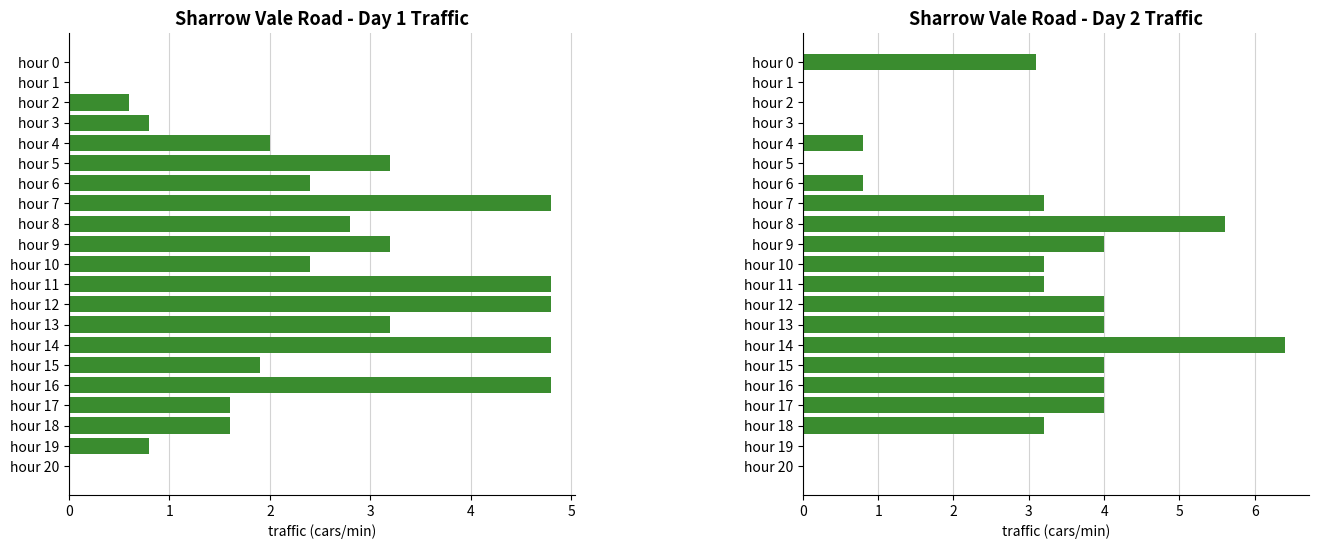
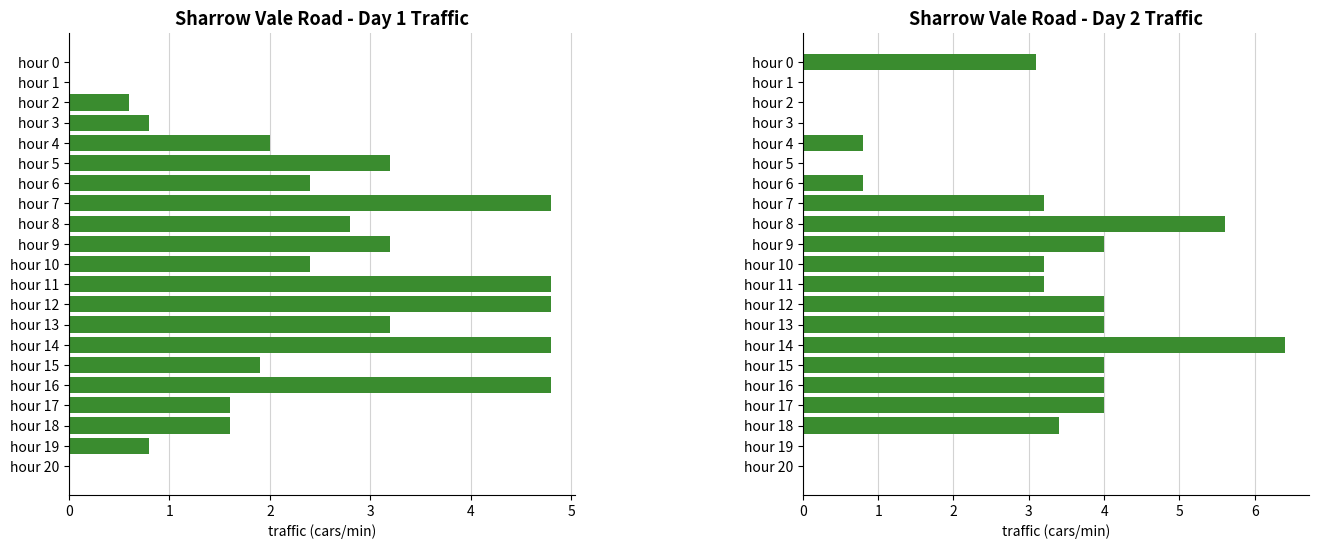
Sharrow Vale Road - Day 2 Traffic, hour 18: 3.2 -> 3.4
